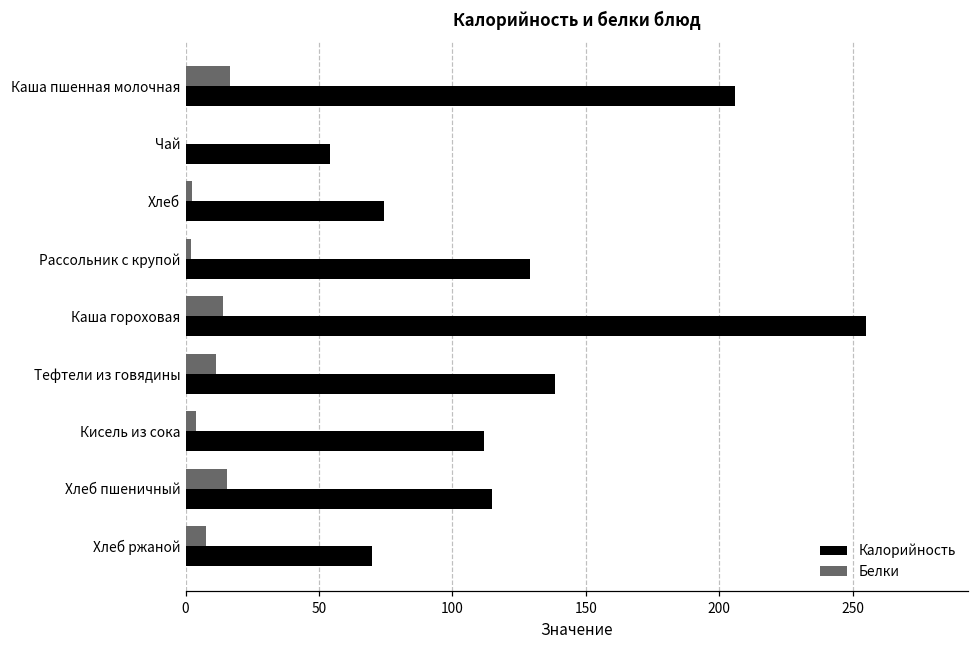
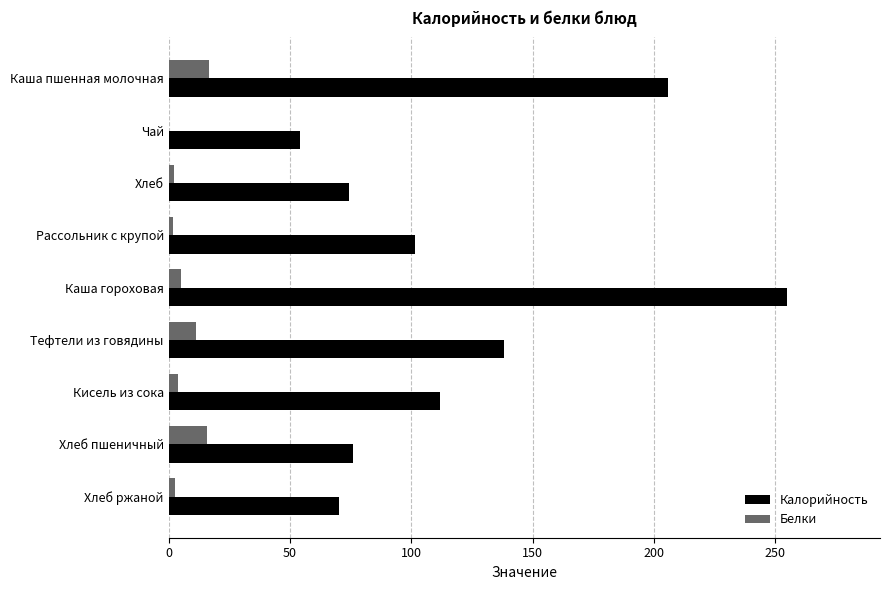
Калорийность, Рассольник с крупой: 129 -> 102
Белки, Каша гороховая: 14 -> 5
Калорийность, Хлеб пшеничный: 115 -> 76
Белки, Хлеб ржаной: 8 -> 3
